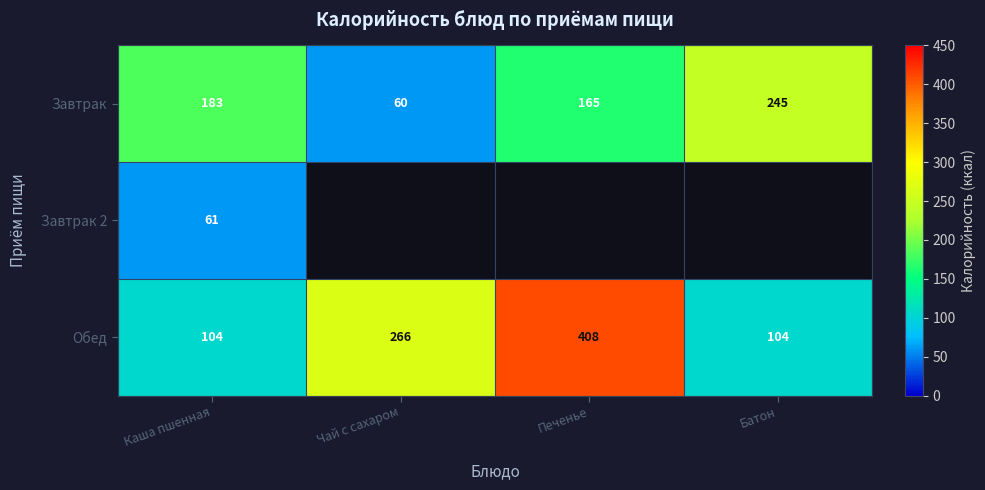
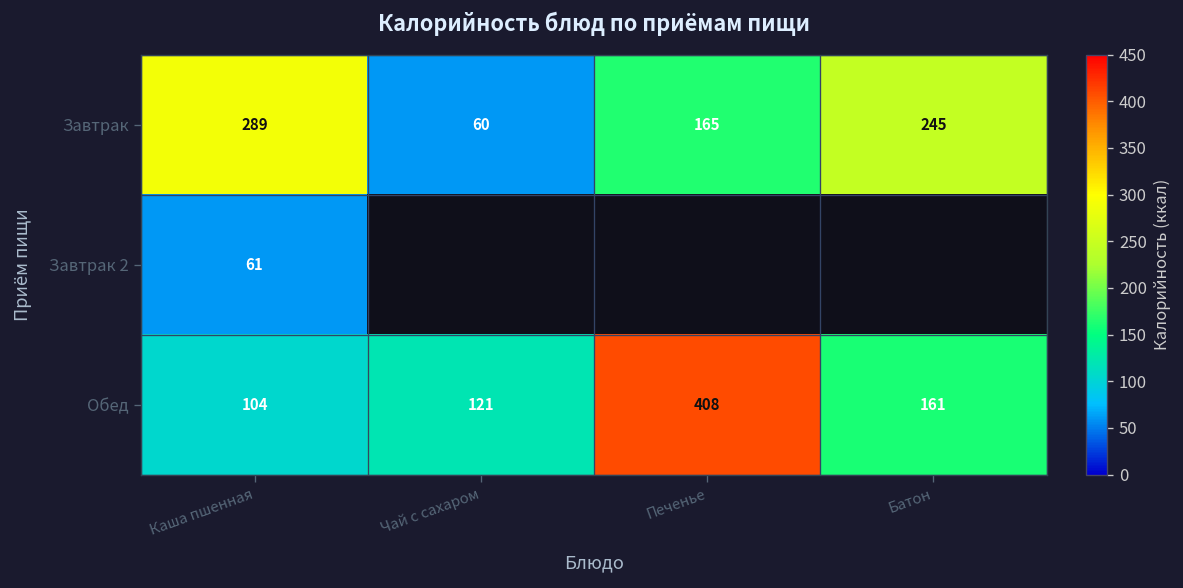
Завтрак, Каша пшенная: 183 -> 289
Обед, Чай с сахаром: 266 -> 121
Обед, Батон: 104 -> 161
